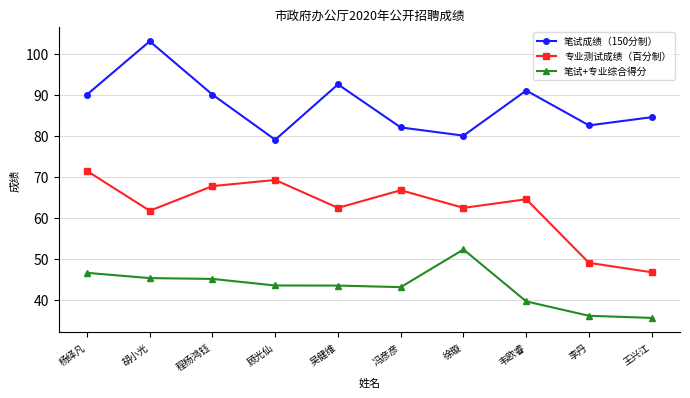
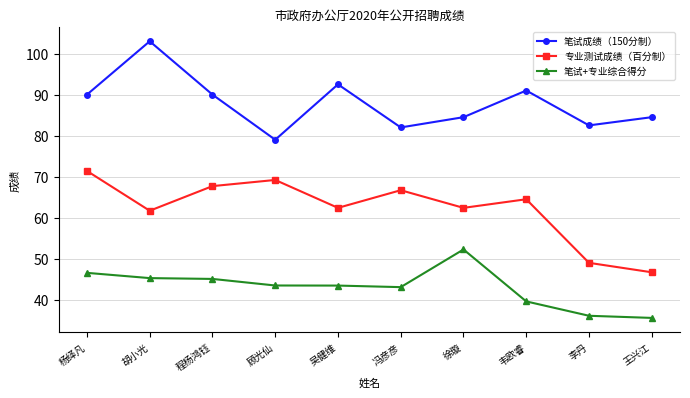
笔试成绩（150分制）, 徐璇: 80 -> 85
